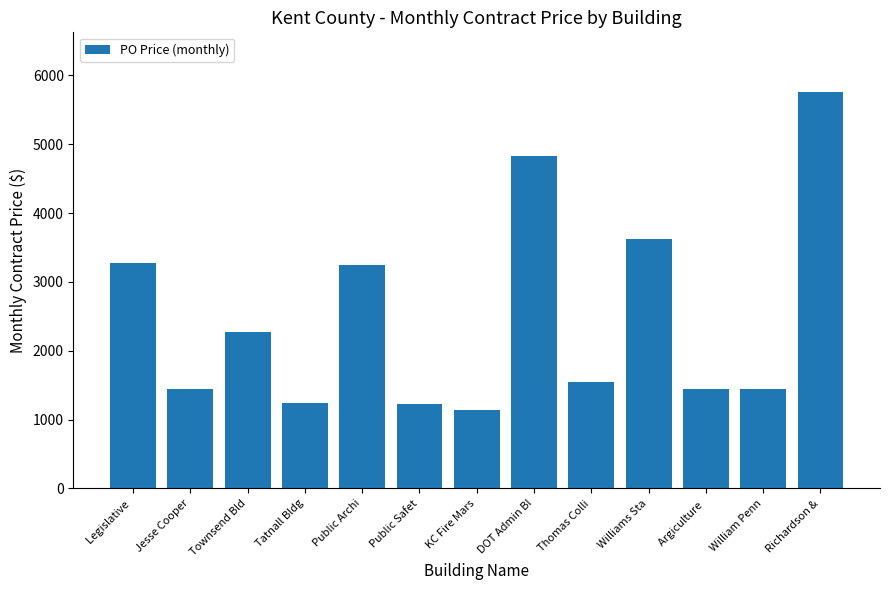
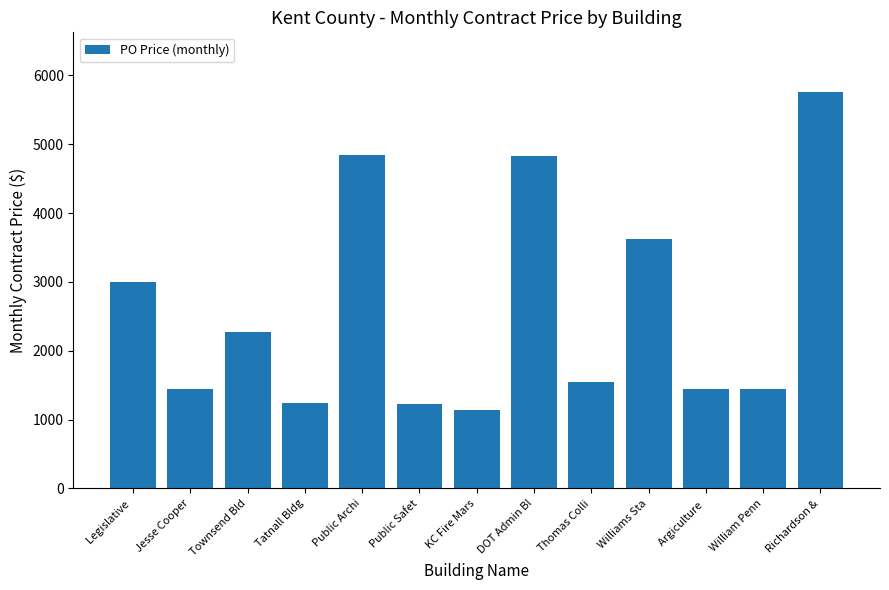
Legislative: 3300 -> 3000
Public Archi: 3200 -> 4800
